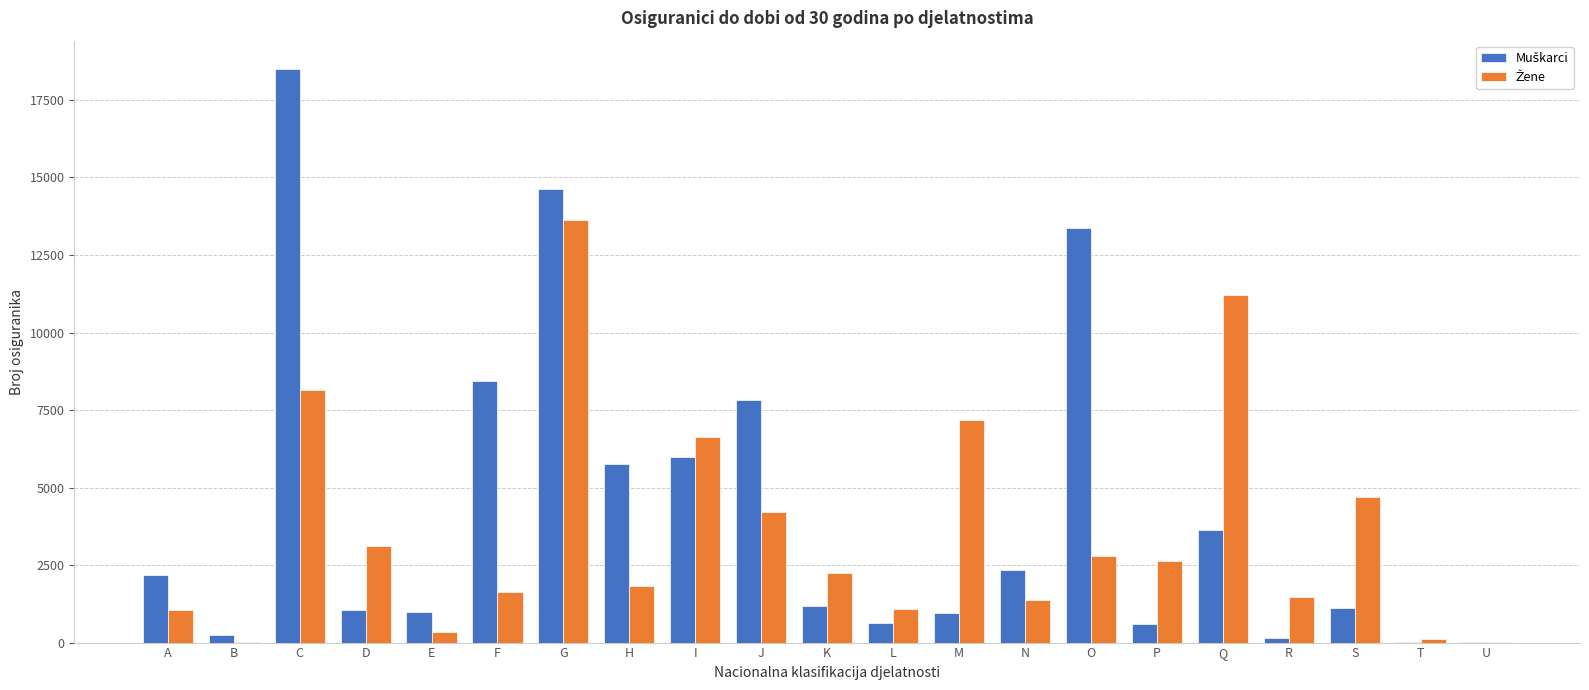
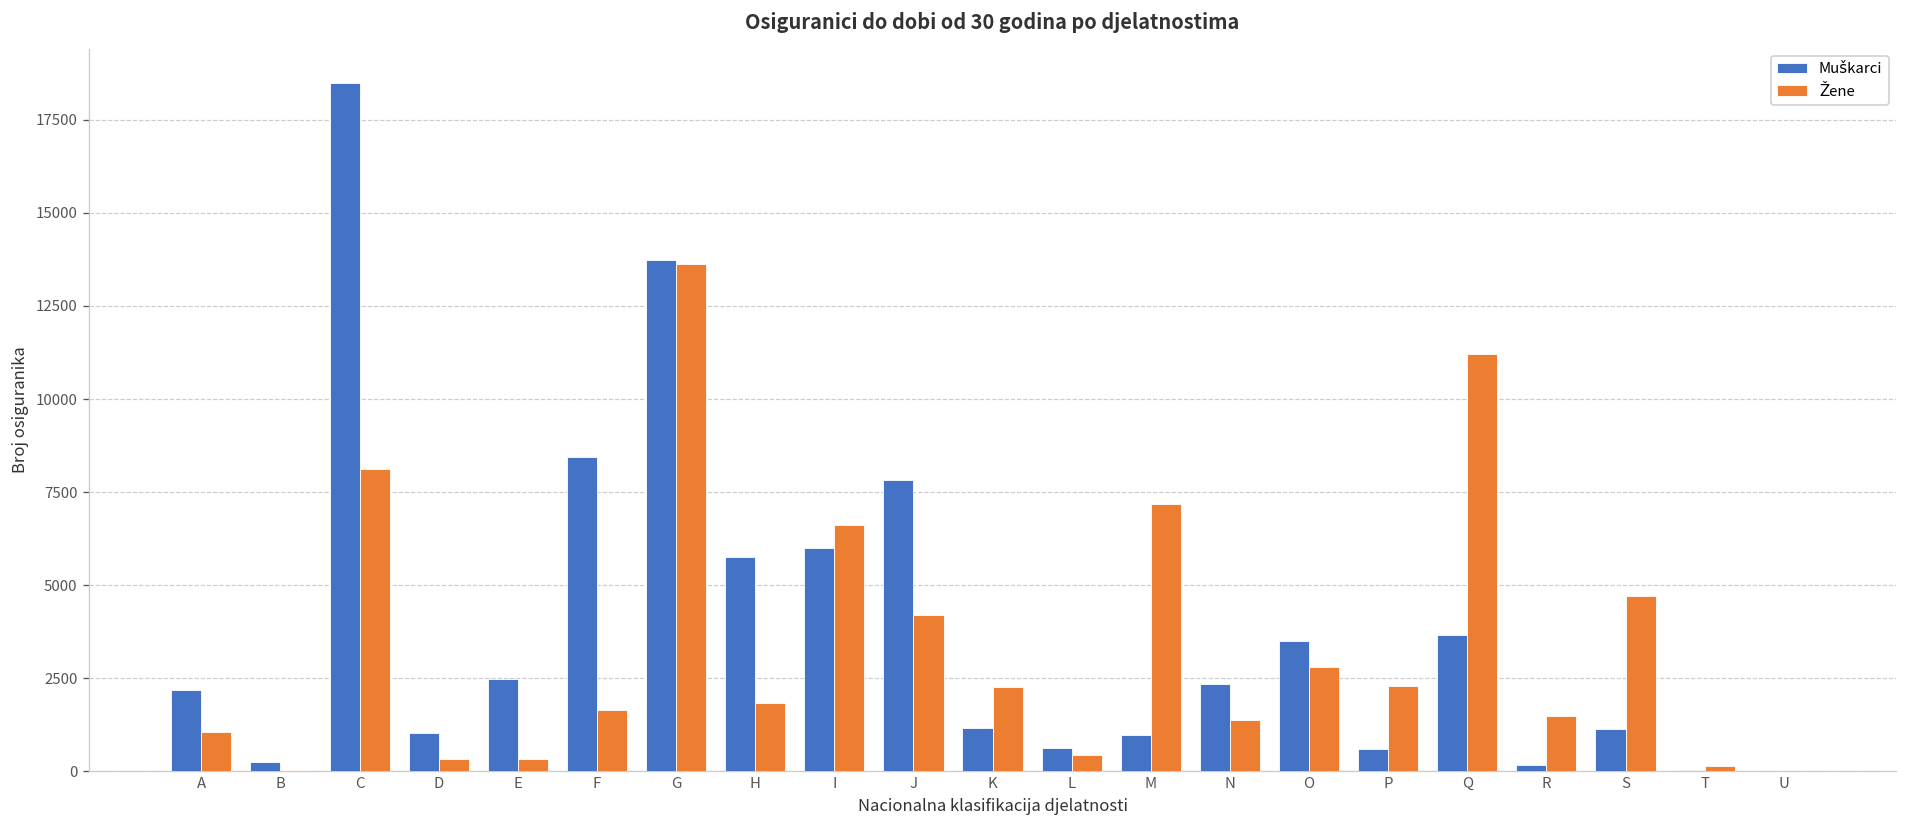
Žene, D: 3100 -> 300
Muškarci, E: 1000 -> 2500
Muškarci, G: 14600 -> 13700
Žene, L: 1100 -> 400
Muškarci, O: 13400 -> 3500
Žene, P: 2600 -> 2300
